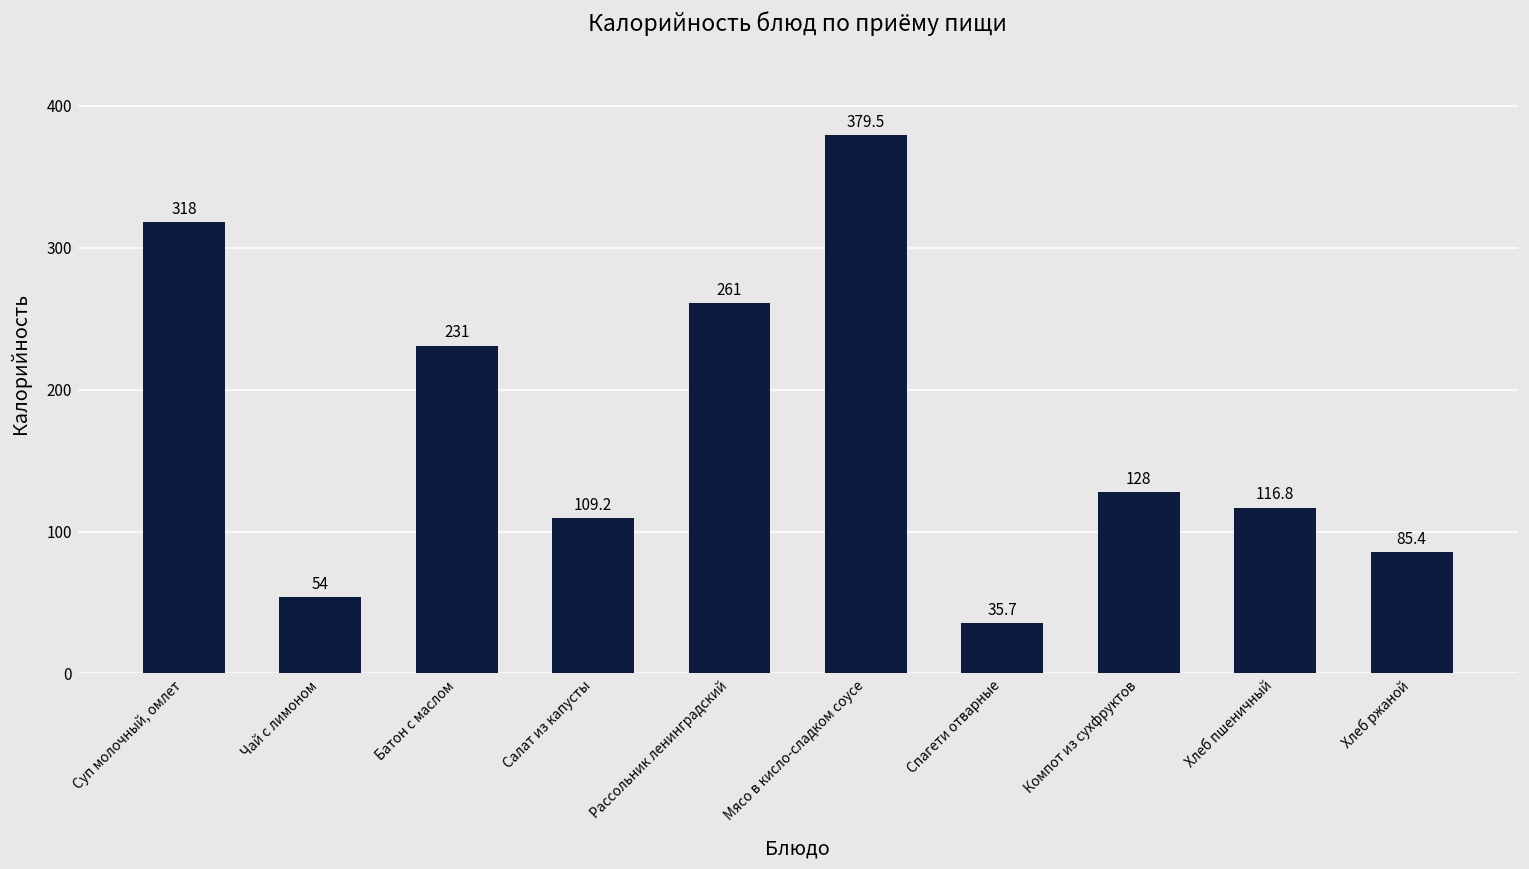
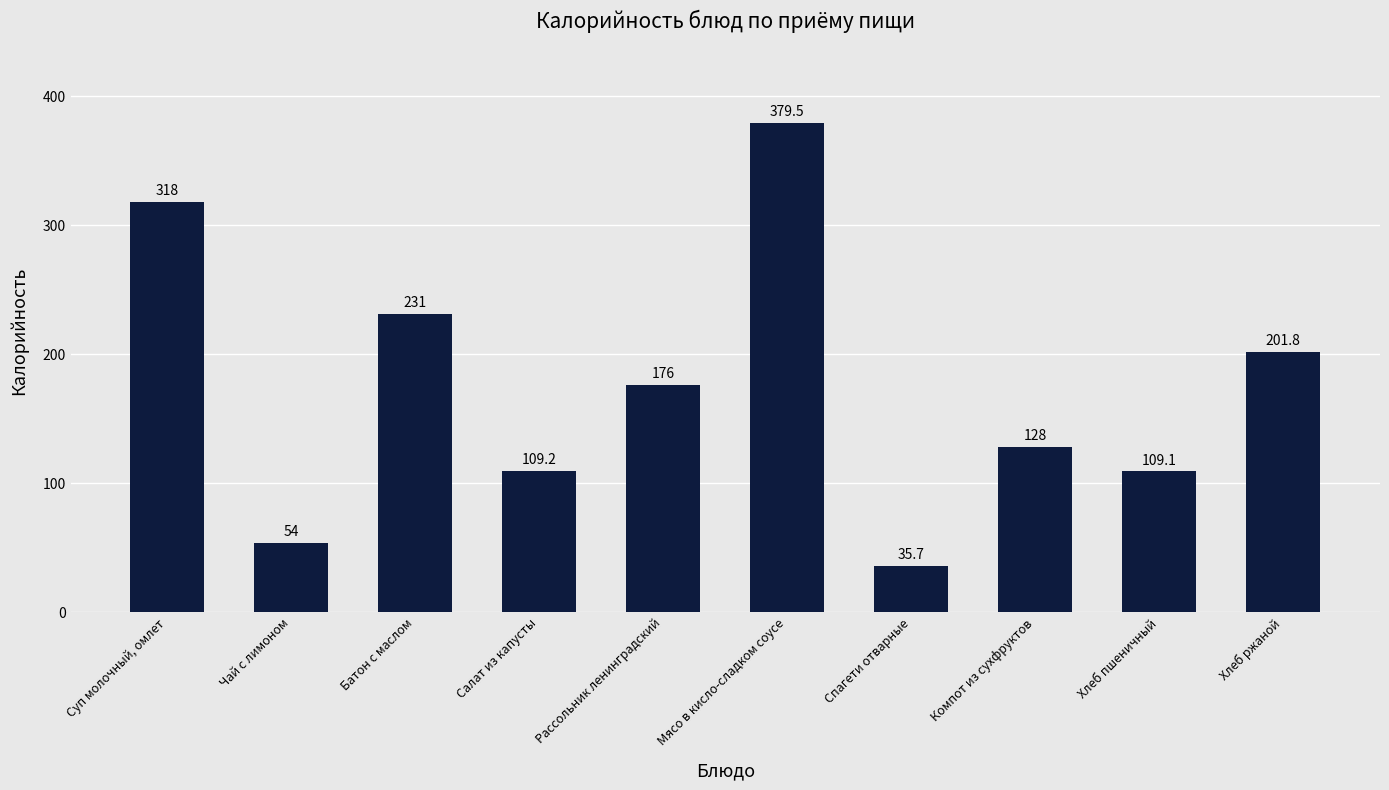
Рассольник ленинградский: 261 -> 176
Хлеб пшеничный: 116.8 -> 109.1
Хлеб ржаной: 85.4 -> 201.8
